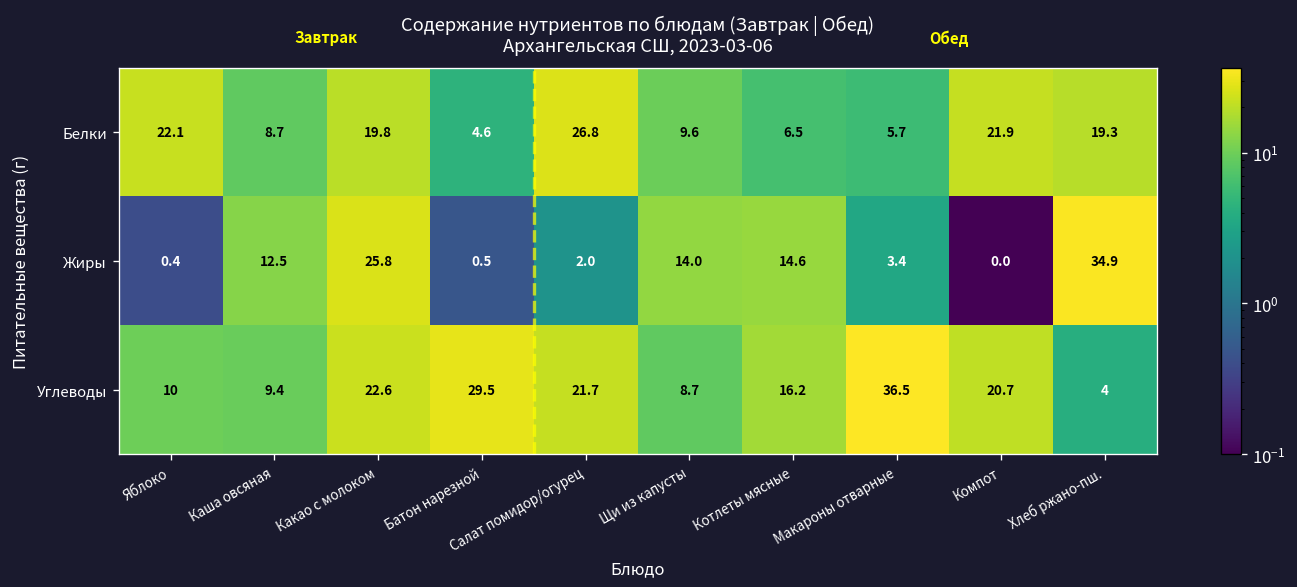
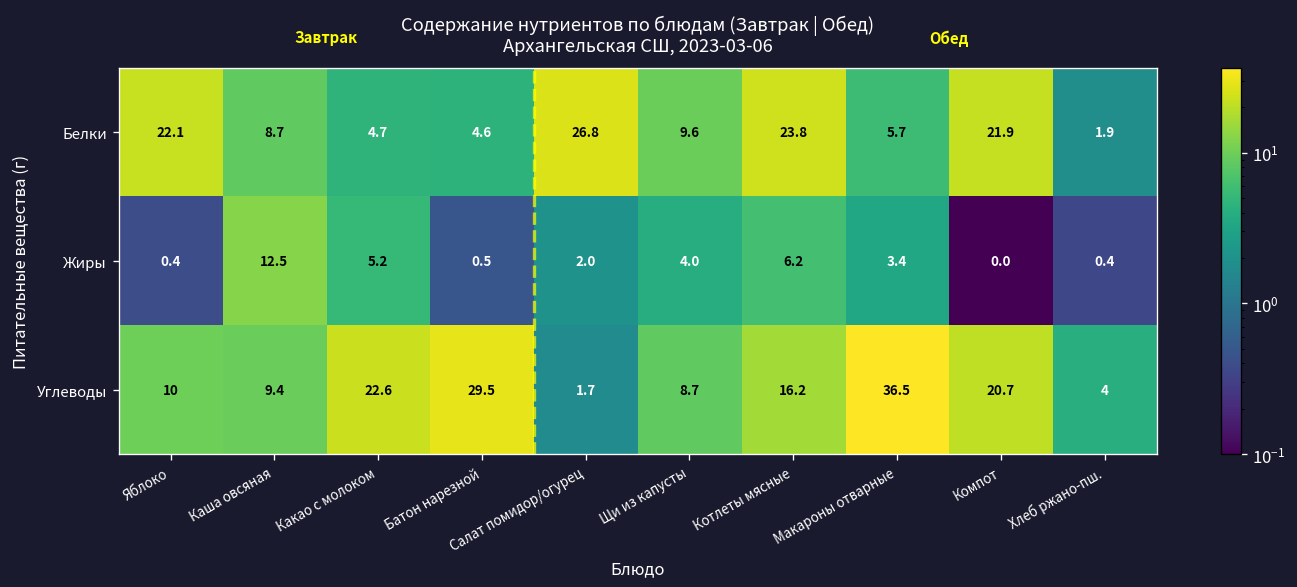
Белки, Какао с молоком: 19.8 -> 4.7
Белки, Котлеты мясные: 6.5 -> 23.8
Белки, Хлеб ржано-пш.: 19.3 -> 1.9
Жиры, Какао с молоком: 25.8 -> 5.2
Жиры, Щи из капусты: 14.0 -> 4.0
Жиры, Котлеты мясные: 14.6 -> 6.2
Жиры, Хлеб ржано-пш.: 34.9 -> 0.4
Углеводы, Салат помидор/огурец: 21.7 -> 1.7
